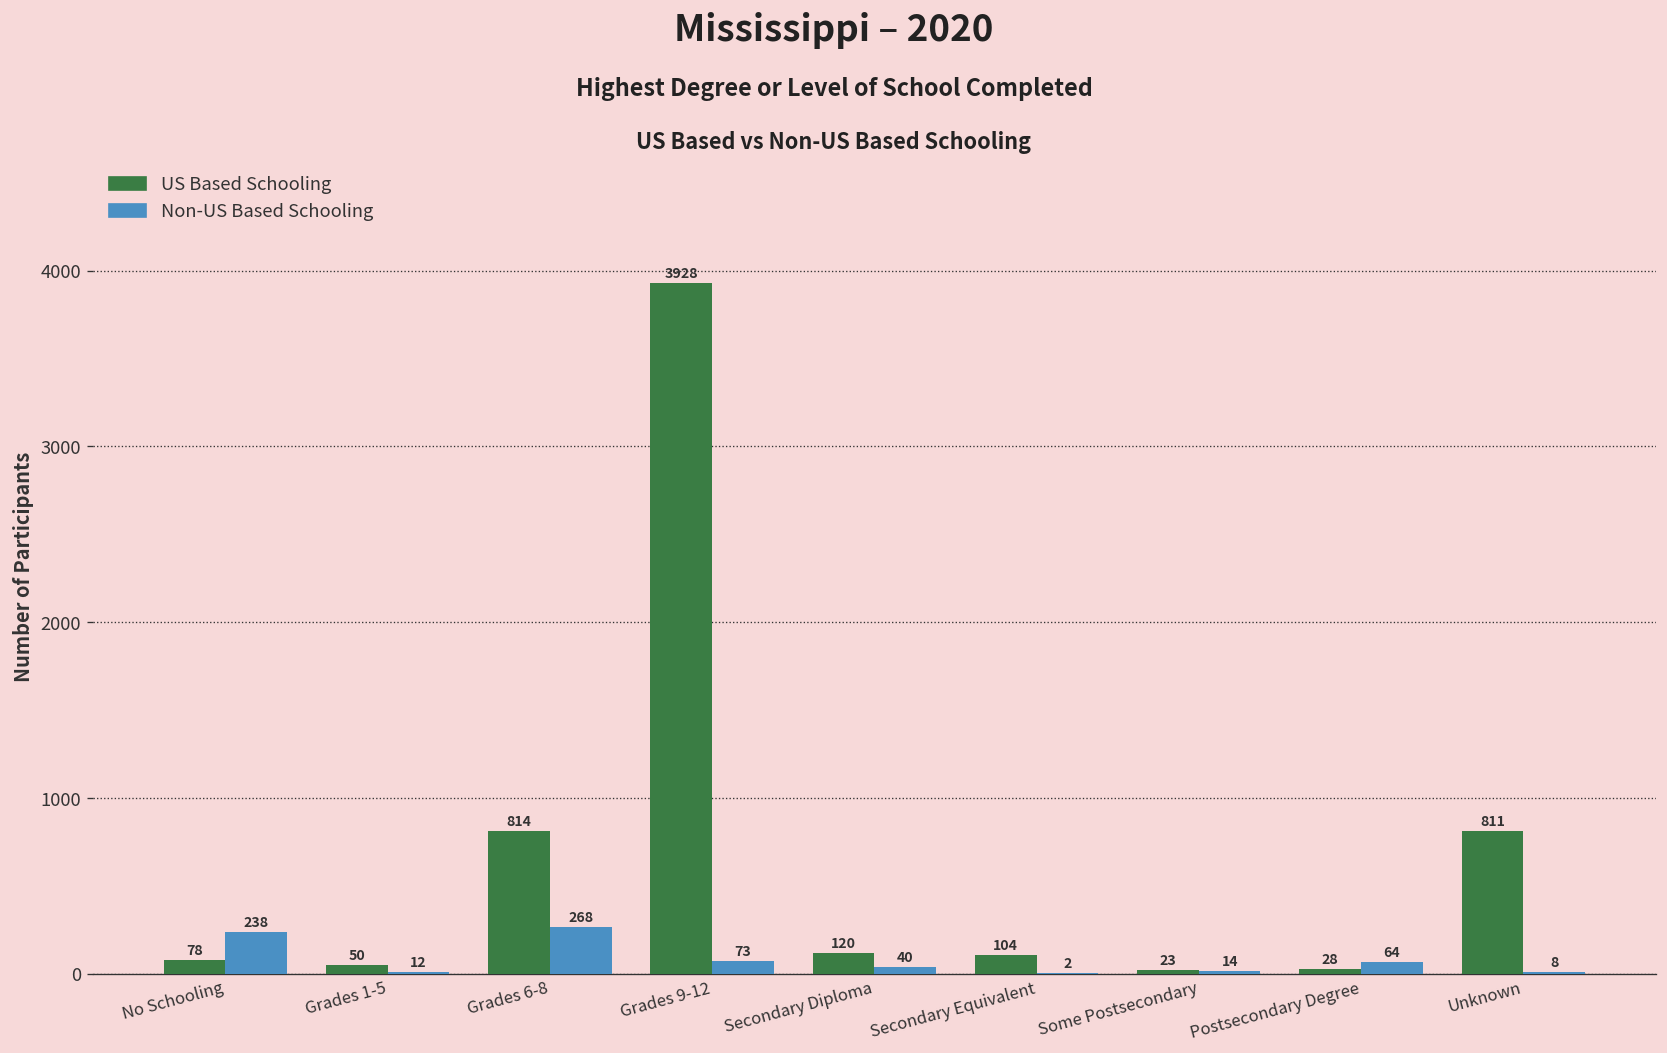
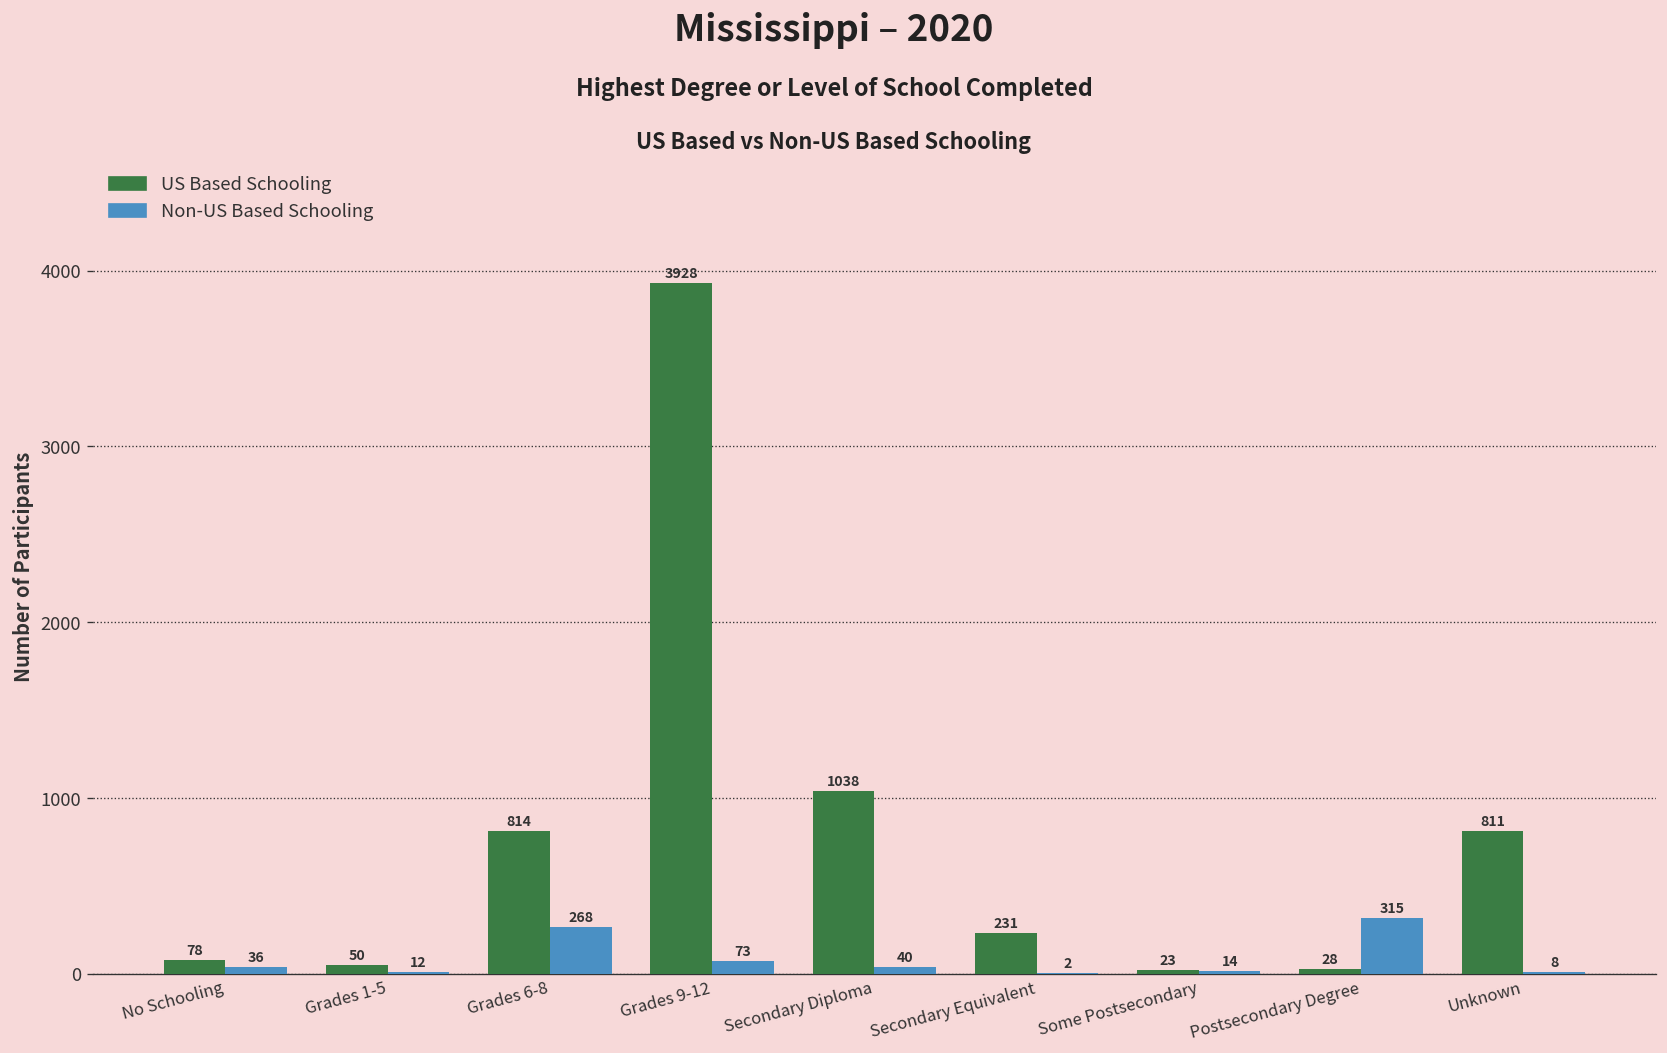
Non-US Based Schooling, No Schooling: 238 -> 36
US Based Schooling, Secondary Diploma: 120 -> 1038
US Based Schooling, Secondary Equivalent: 104 -> 231
Non-US Based Schooling, Postsecondary Degree: 64 -> 315
